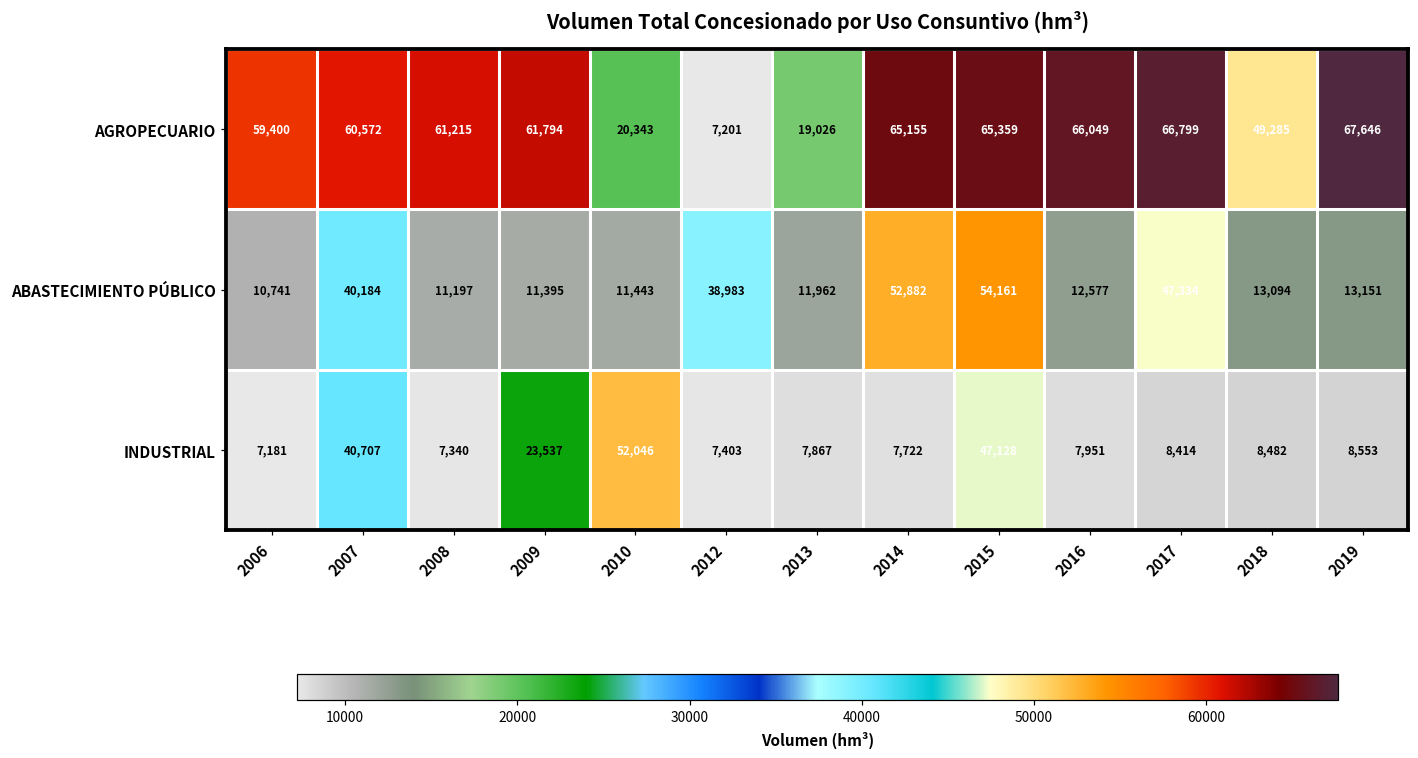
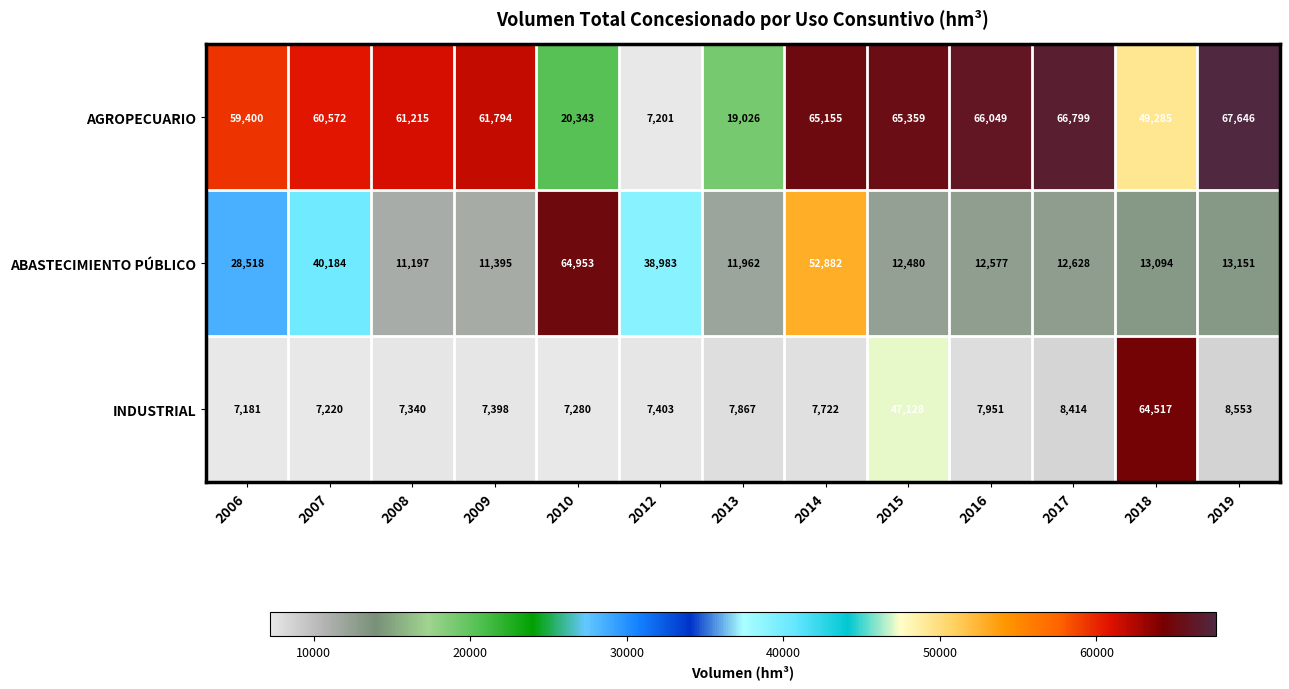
ABASTECIMIENTO PÚBLICO, 2006: 10,741 -> 28,518
ABASTECIMIENTO PÚBLICO, 2010: 11,443 -> 64,953
ABASTECIMIENTO PÚBLICO, 2015: 54,161 -> 12,480
ABASTECIMIENTO PÚBLICO, 2017: 47,334 -> 12,628
INDUSTRIAL, 2007: 40,707 -> 7,220
INDUSTRIAL, 2009: 23,537 -> 7,398
INDUSTRIAL, 2010: 52,046 -> 7,280
INDUSTRIAL, 2018: 8,482 -> 64,517
